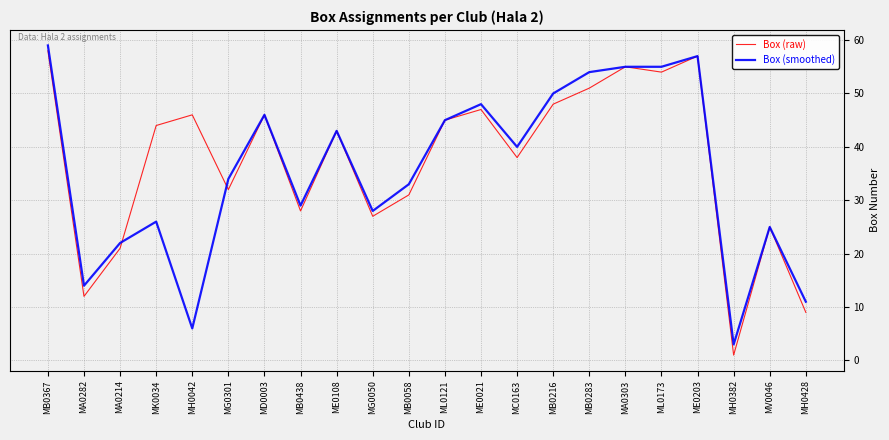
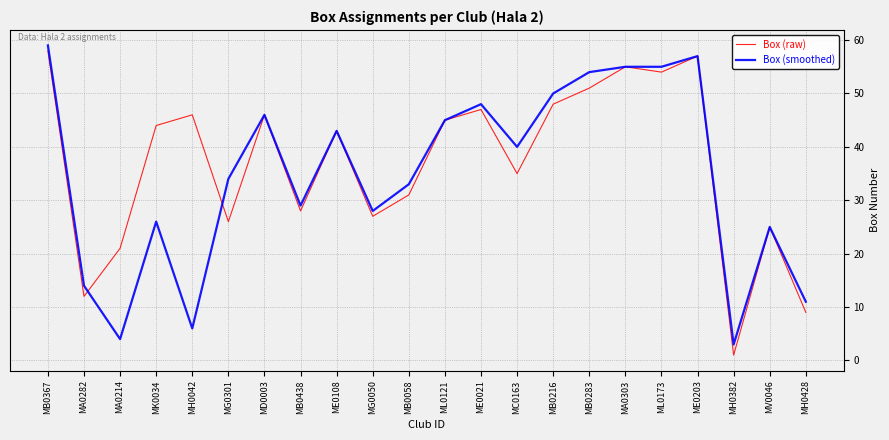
Box (smoothed), MA0214: 22 -> 4
Box (raw), MG0301: 32 -> 26
Box (raw), MC0163: 38 -> 35
